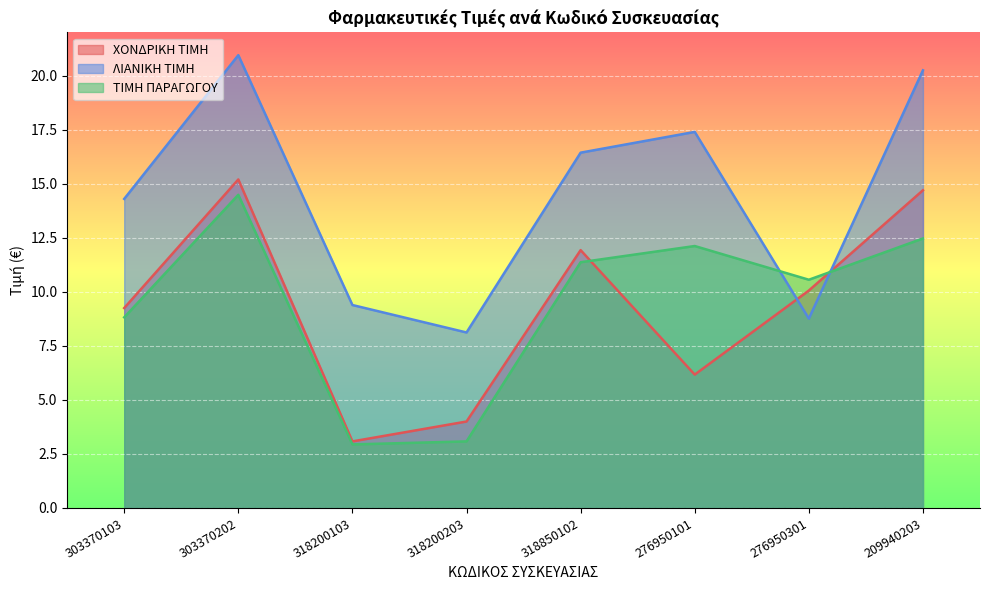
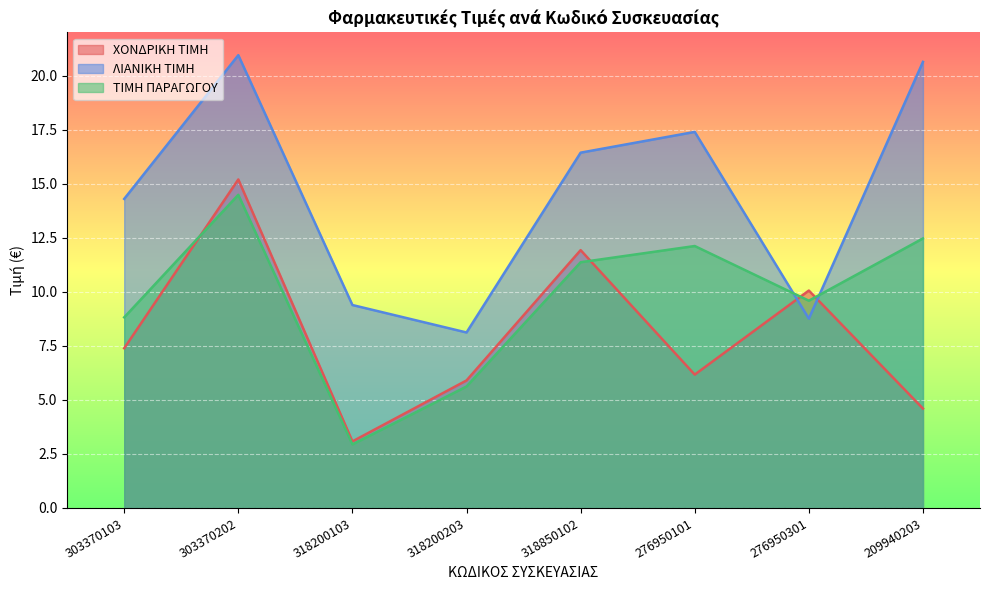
ΧΟΝΔΡΙΚΗ ΤΙΜΗ, 303370103: 9.3 -> 7.4
ΧΟΝΔΡΙΚΗ ΤΙΜΗ, 318200203: 4.0 -> 5.9
ΤΙΜΗ ΠΑΡΑΓΩΓΟΥ, 318200203: 3.1 -> 5.6
ΤΙΜΗ ΠΑΡΑΓΩΓΟΥ, 276950301: 10.6 -> 9.6
ΧΟΝΔΡΙΚΗ ΤΙΜΗ, 209940203: 14.7 -> 4.6
ΛΙΑΝΙΚΗ ΤΙΜΗ, 209940203: 20.3 -> 20.6
